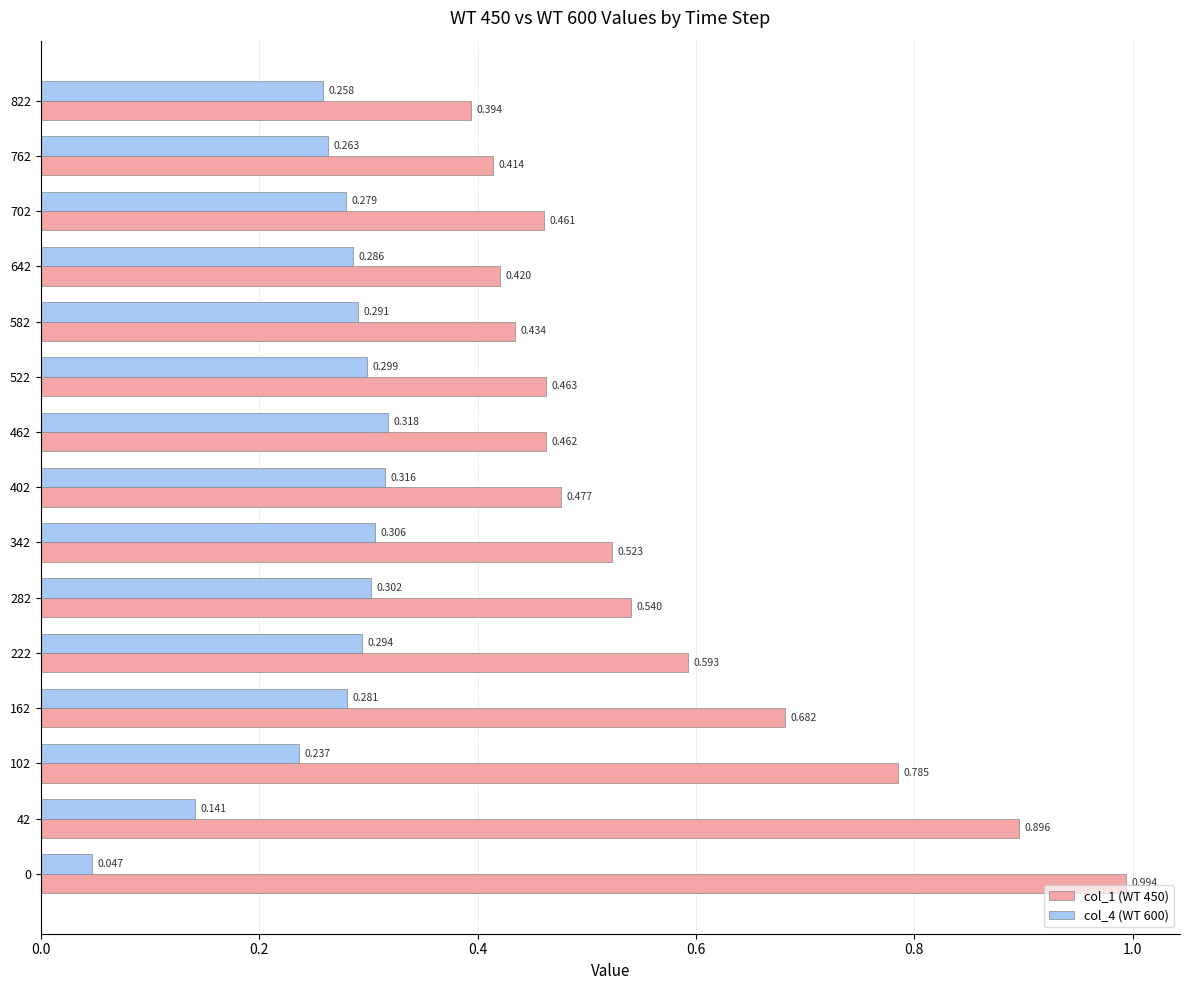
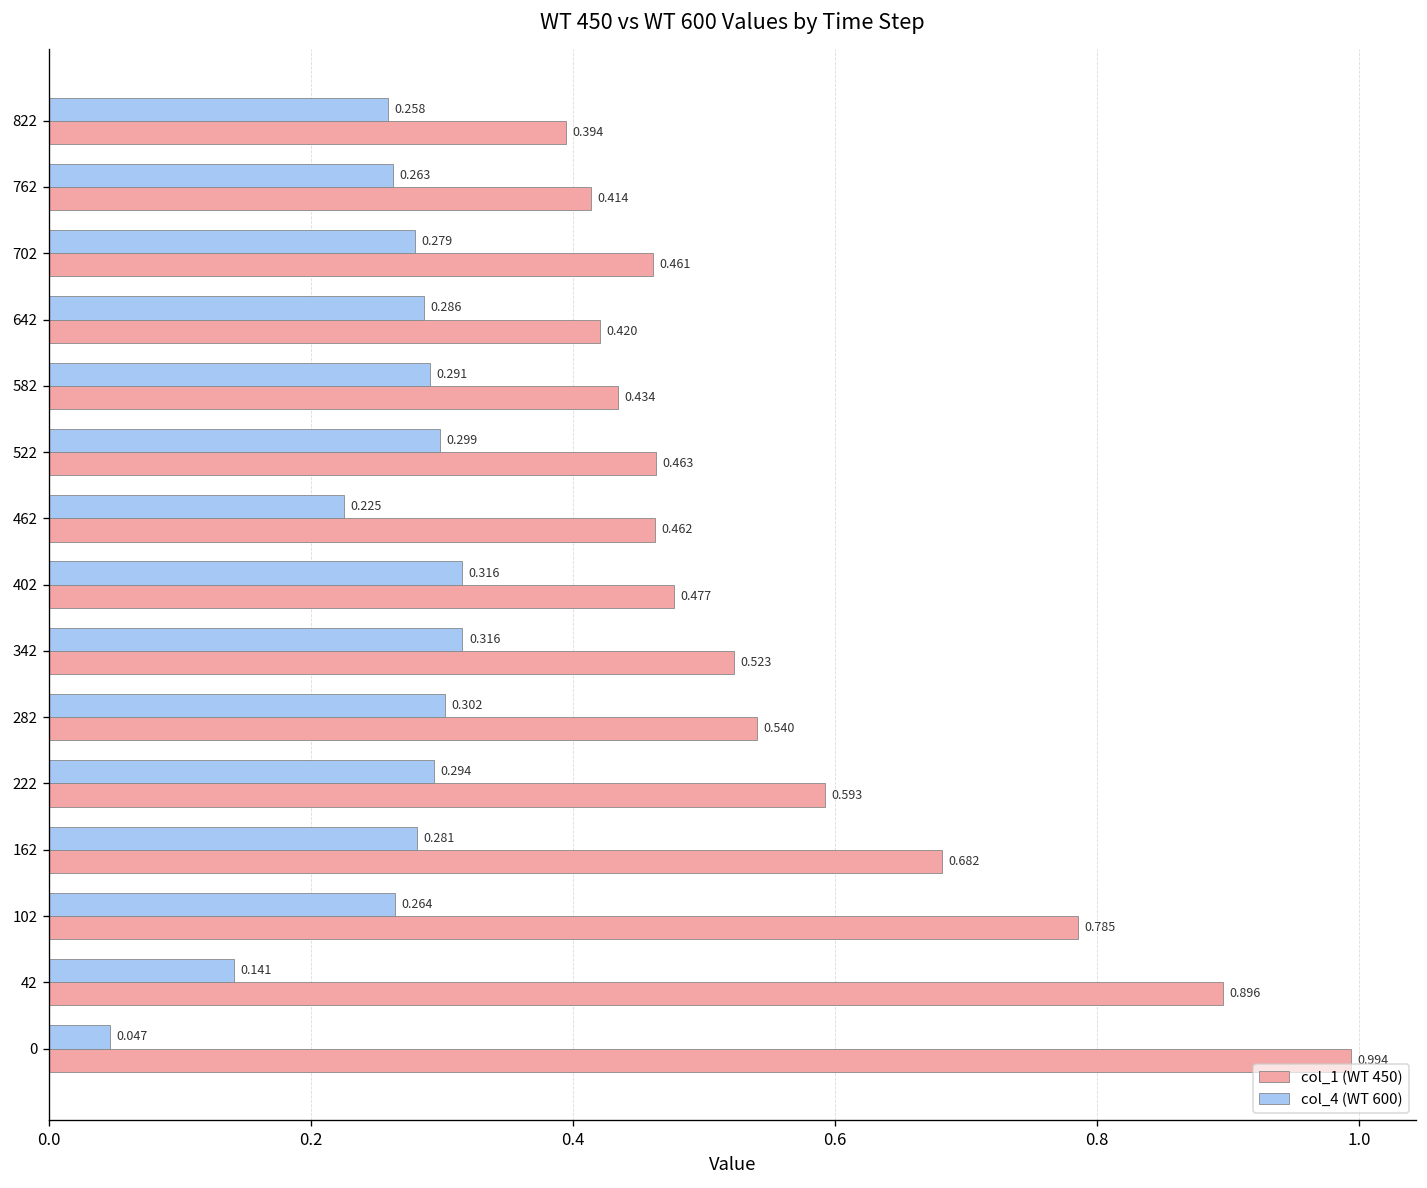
col_4 (WT 600), 462: 0.318 -> 0.225
col_4 (WT 600), 342: 0.306 -> 0.316
col_4 (WT 600), 102: 0.237 -> 0.264
